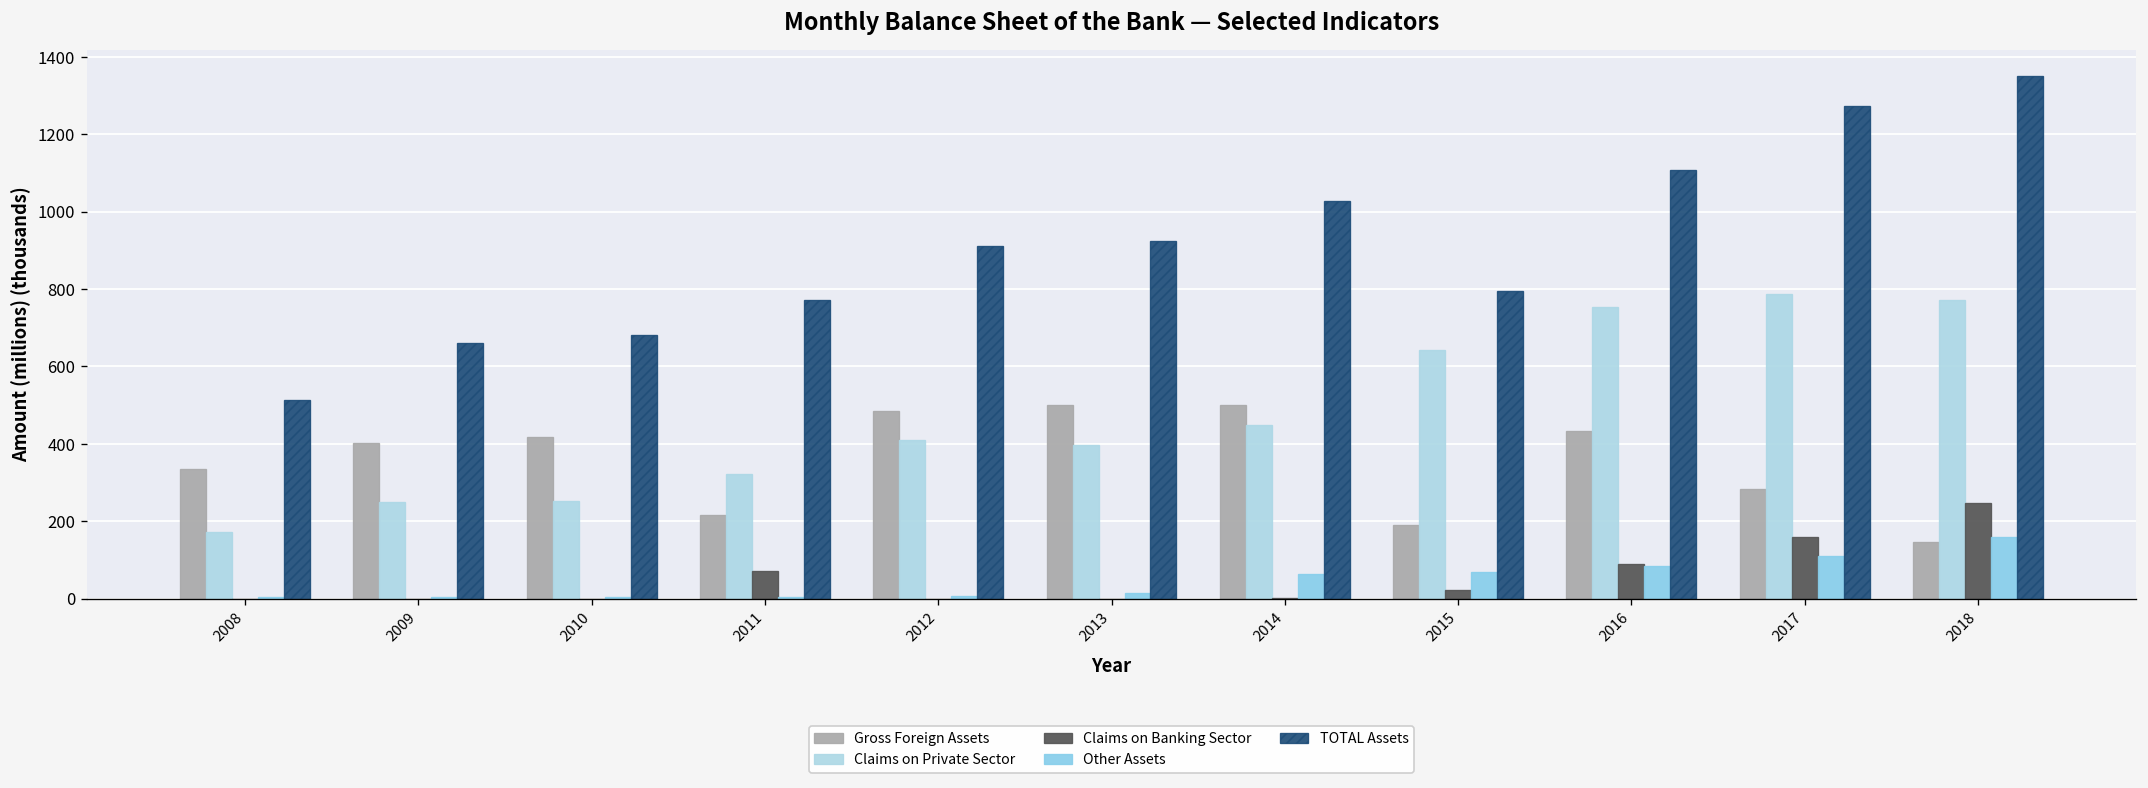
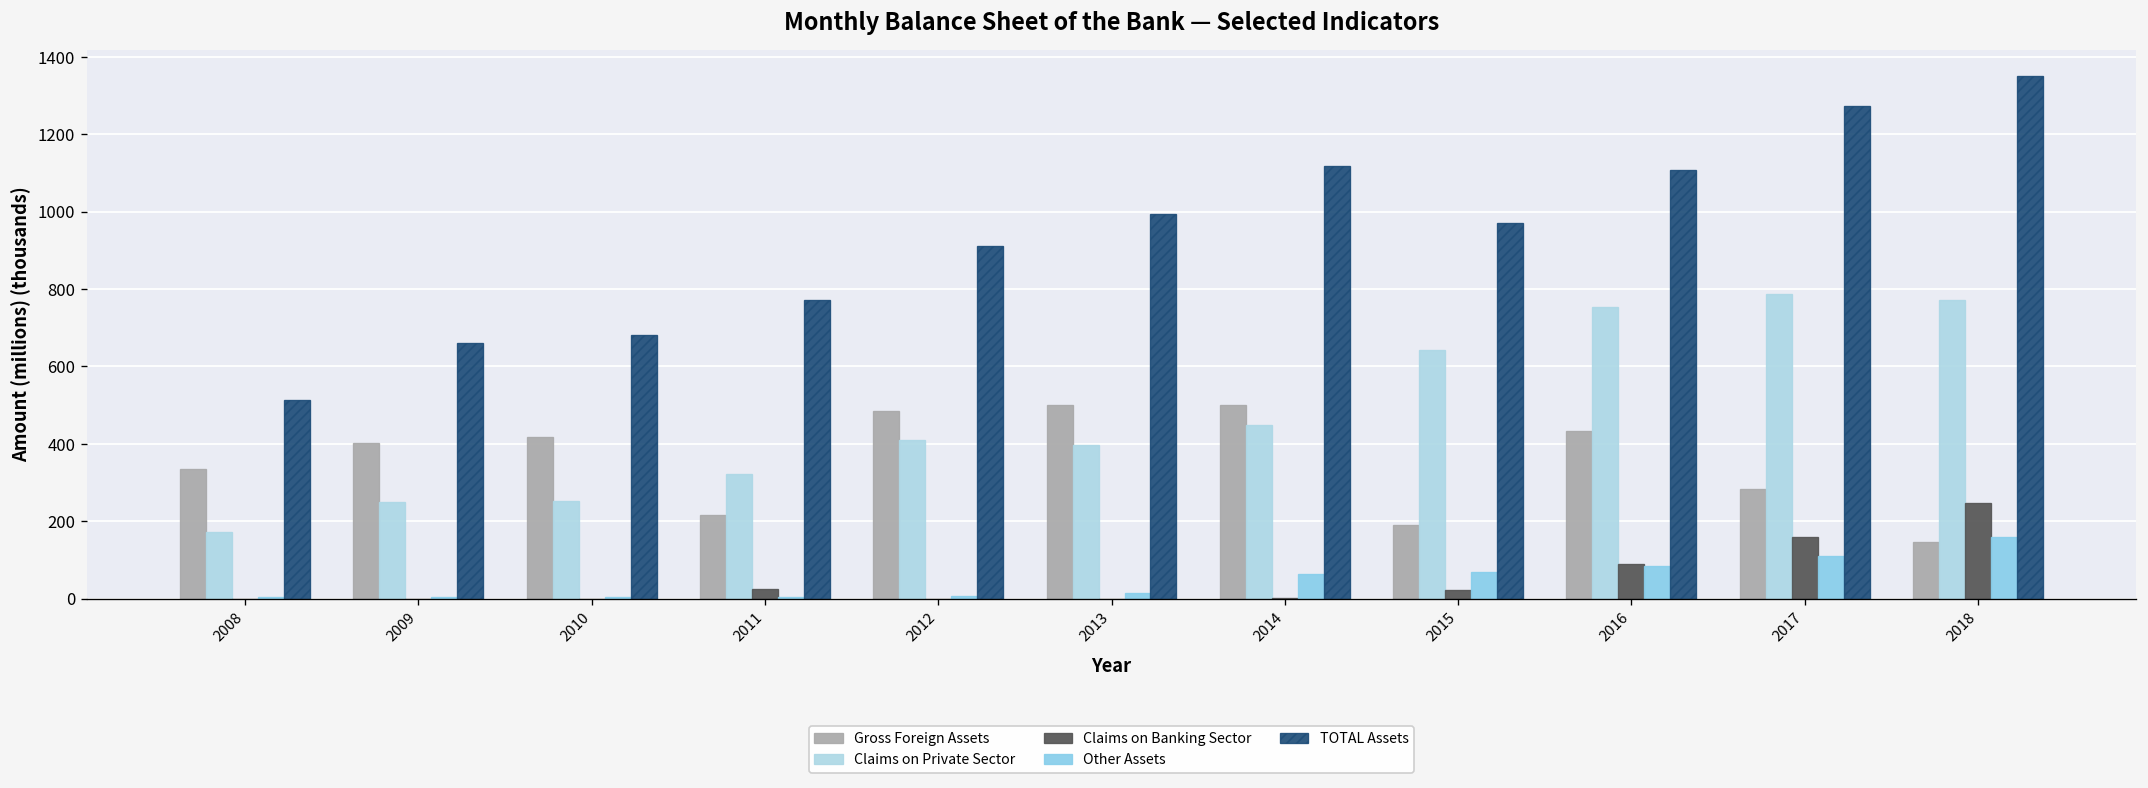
Claims on Banking Sector, 2011: 70 -> 30
TOTAL Assets, 2013: 920 -> 990
TOTAL Assets, 2014: 1030 -> 1120
TOTAL Assets, 2015: 790 -> 970
